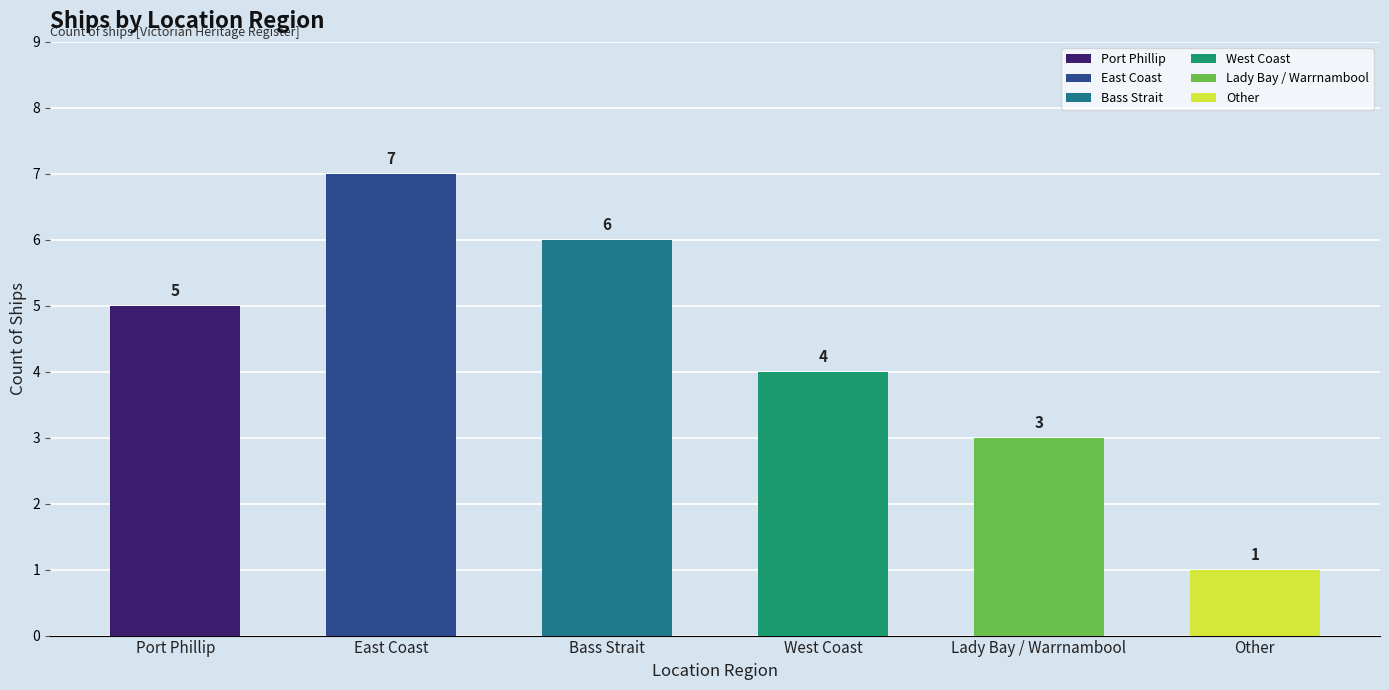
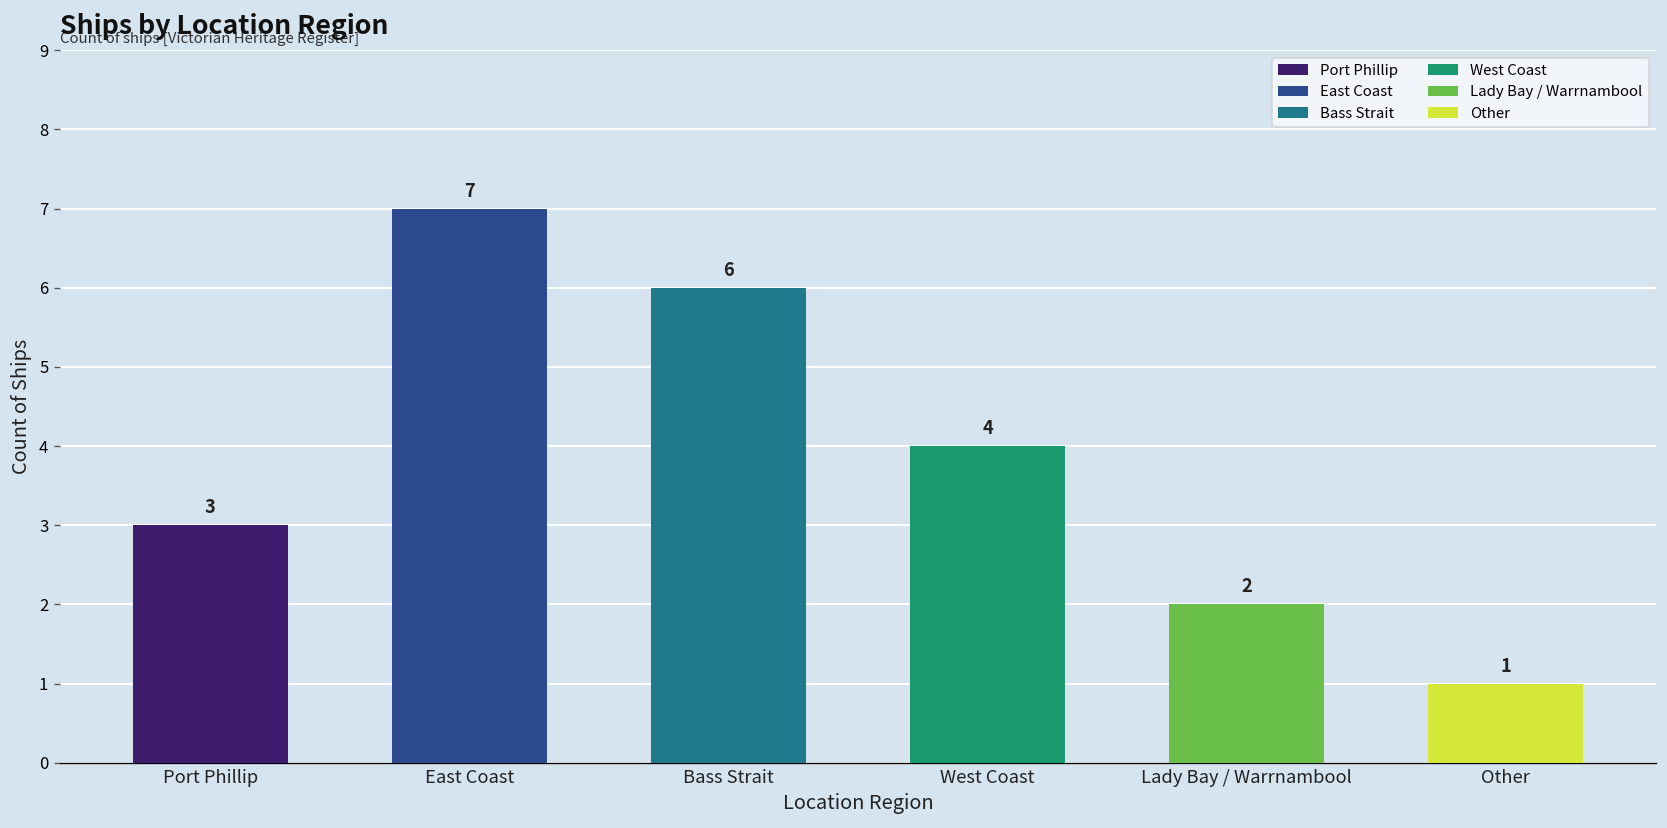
Port Phillip: 5 -> 3
Lady Bay / Warrnambool: 3 -> 2
